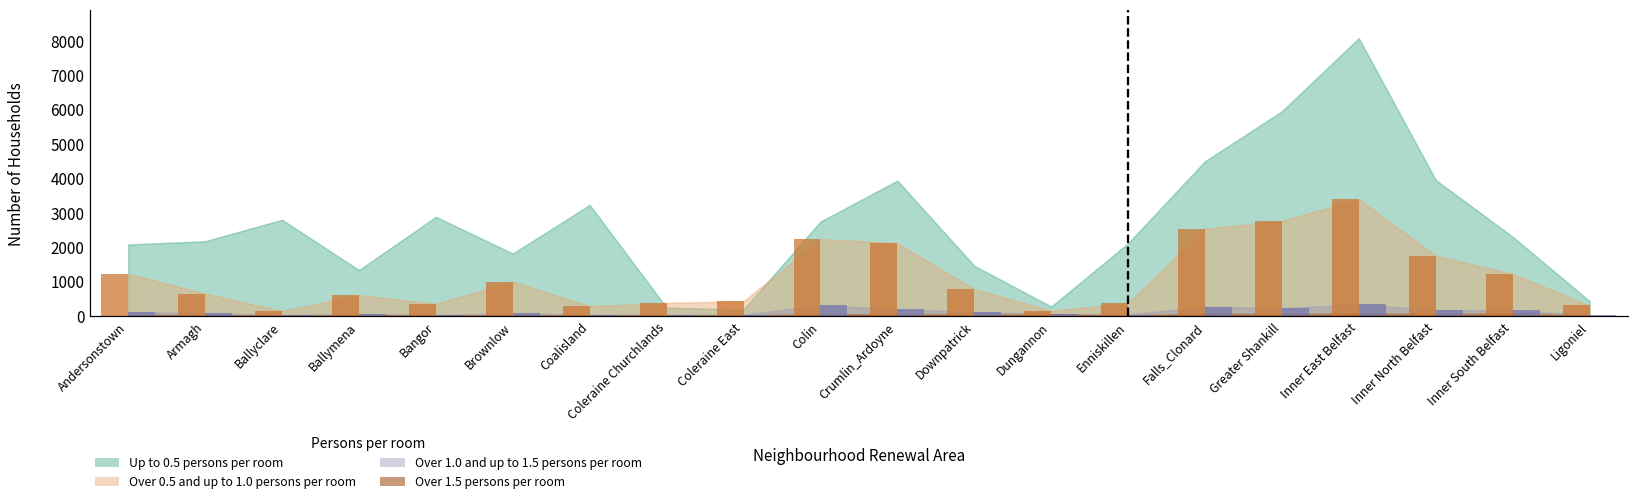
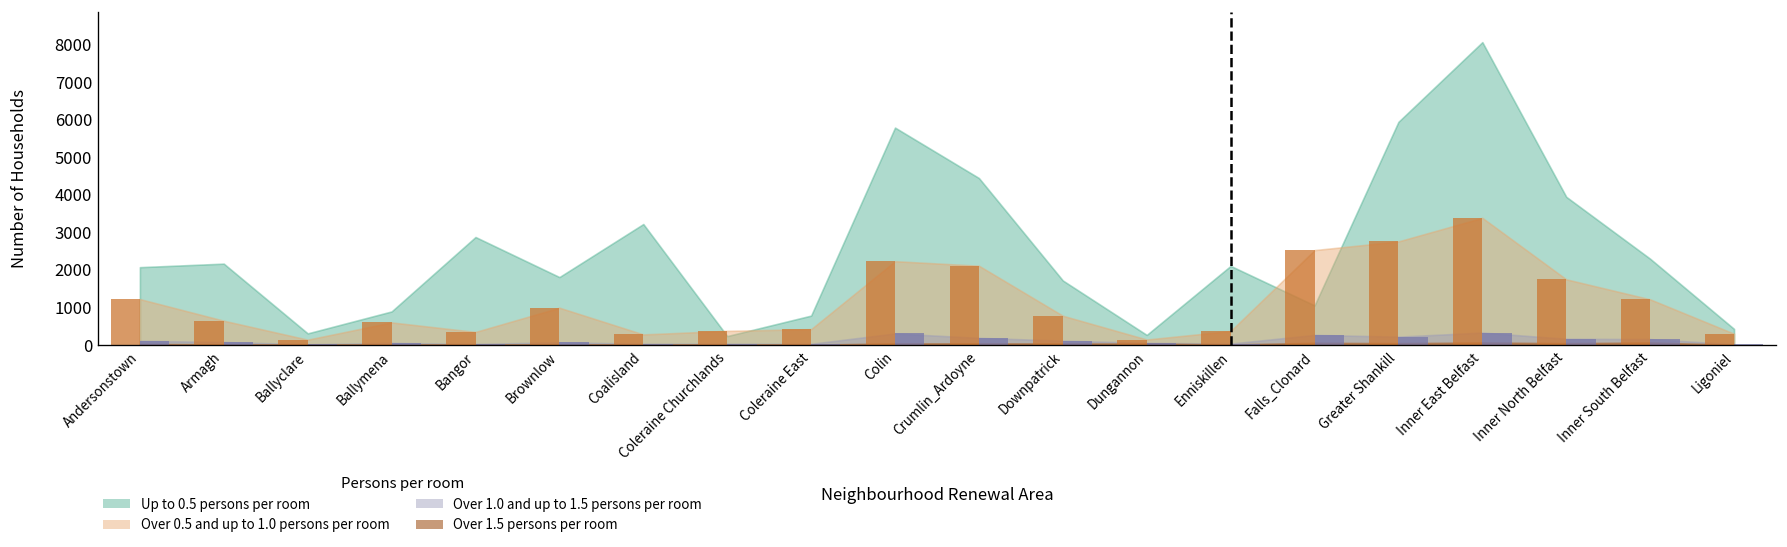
Up to 0.5 persons per room, Ballyclare: 2800 -> 300
Up to 0.5 persons per room, Ballymena: 1300 -> 900
Up to 0.5 persons per room, Coleraine East: 200 -> 800
Up to 0.5 persons per room, Colin: 2700 -> 5800
Up to 0.5 persons per room, Crumlin_Ardoyne: 3900 -> 4400
Up to 0.5 persons per room, Downpatrick: 1500 -> 1700
Up to 0.5 persons per room, Falls_Clonard: 4500 -> 1100
